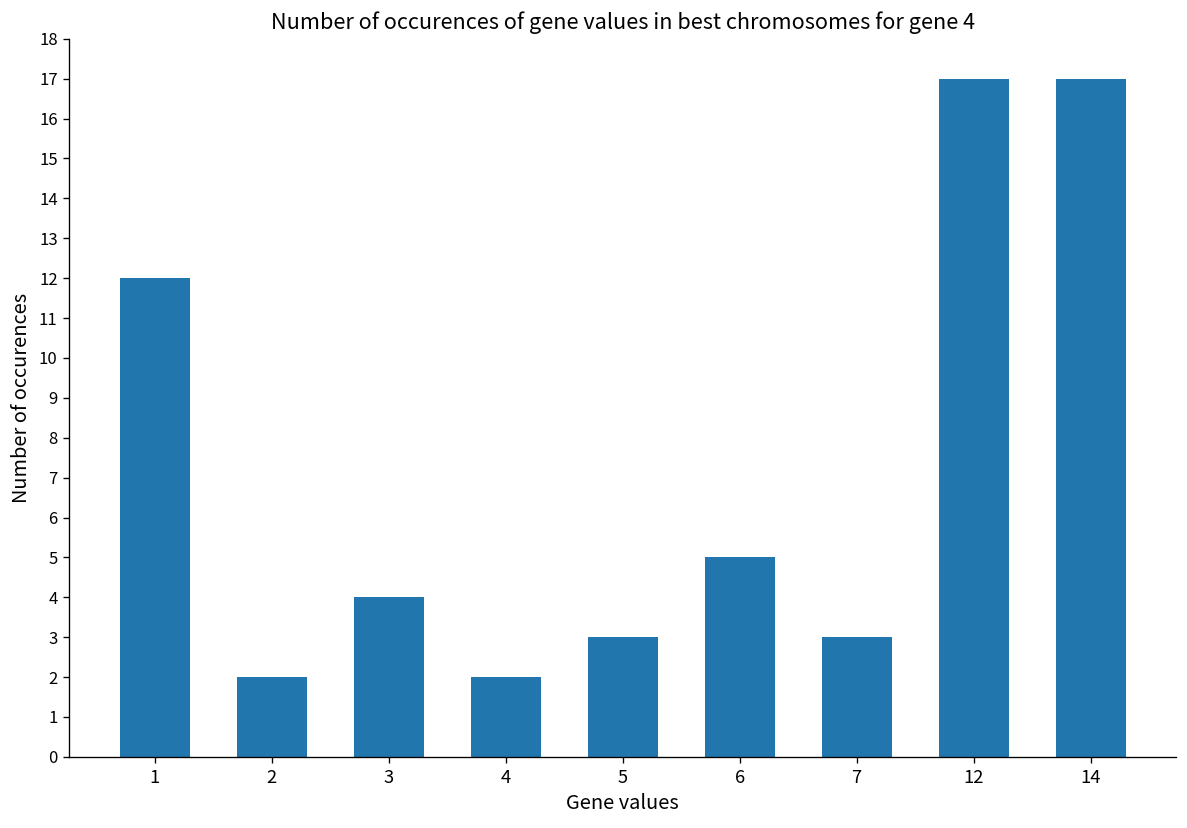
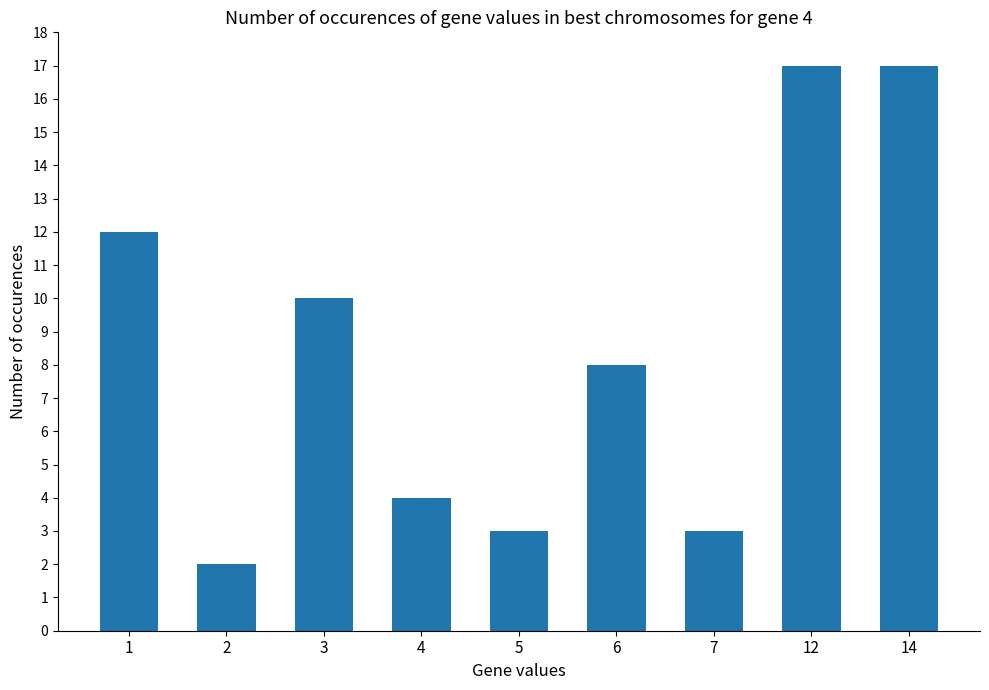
3: 4 -> 10
4: 2 -> 4
6: 5 -> 8
